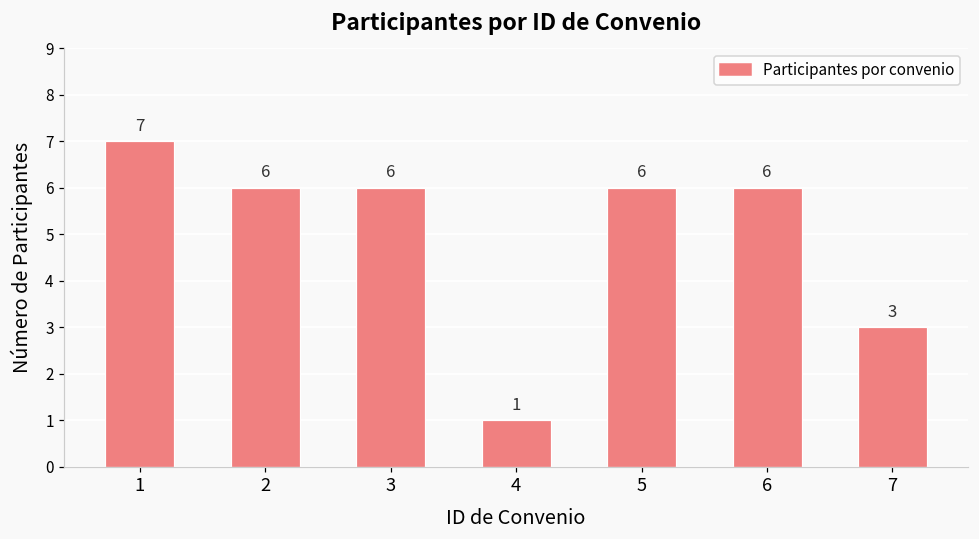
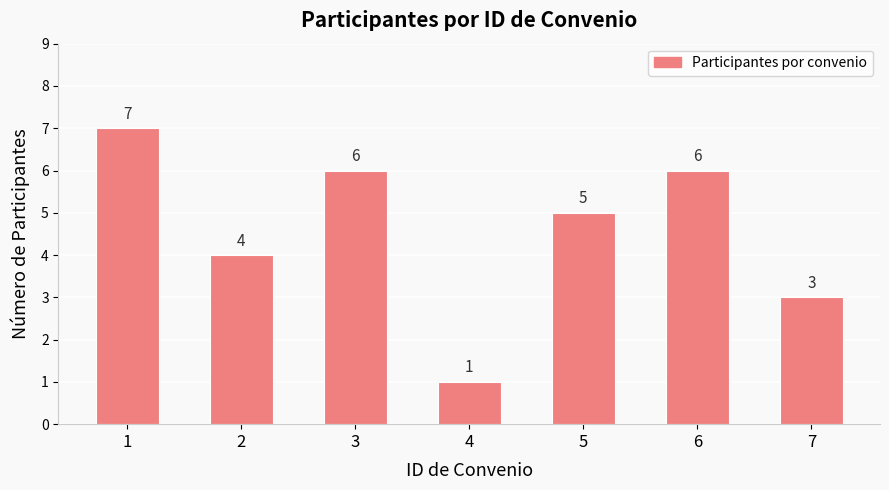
2: 6 -> 4
5: 6 -> 5
